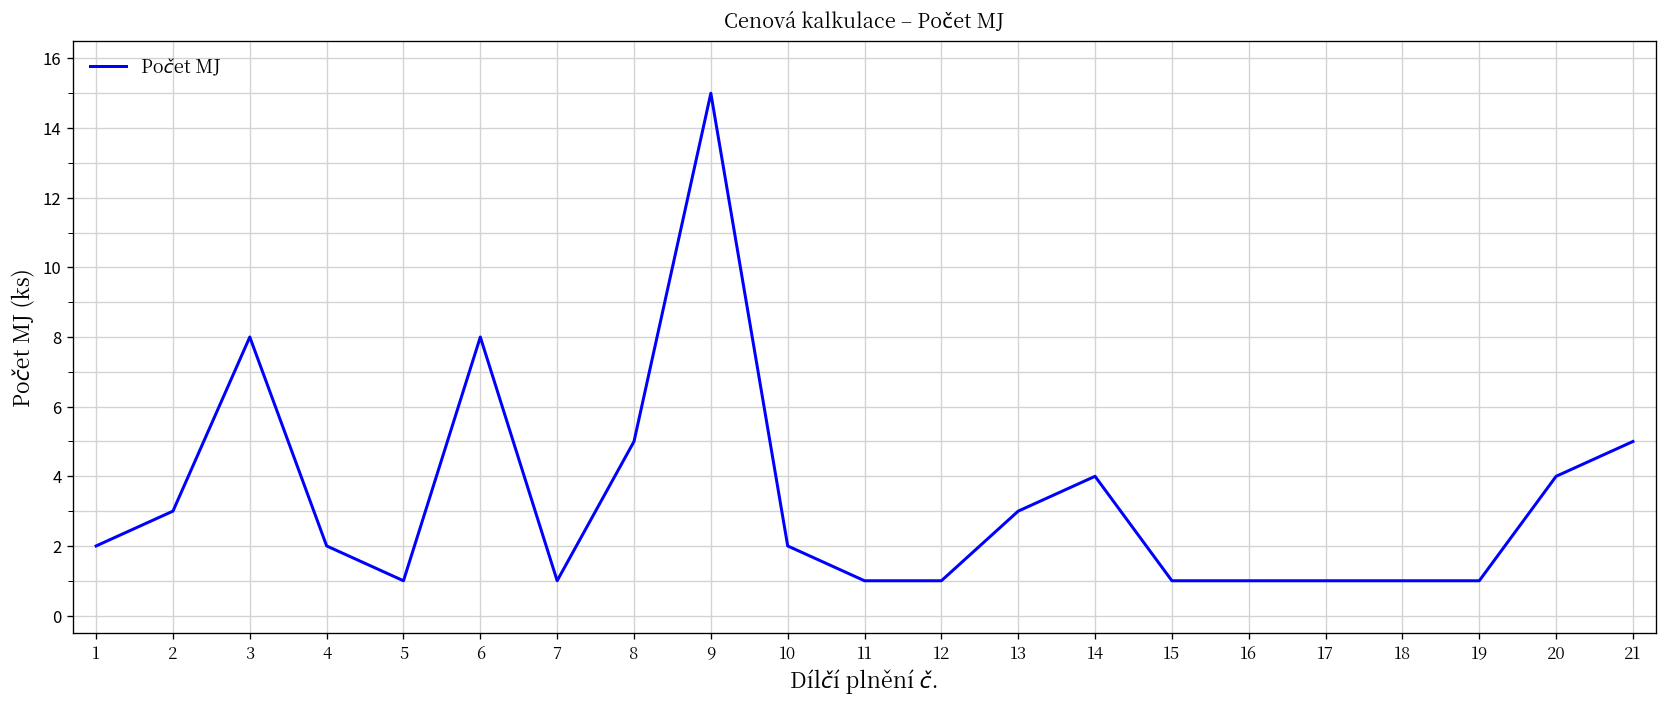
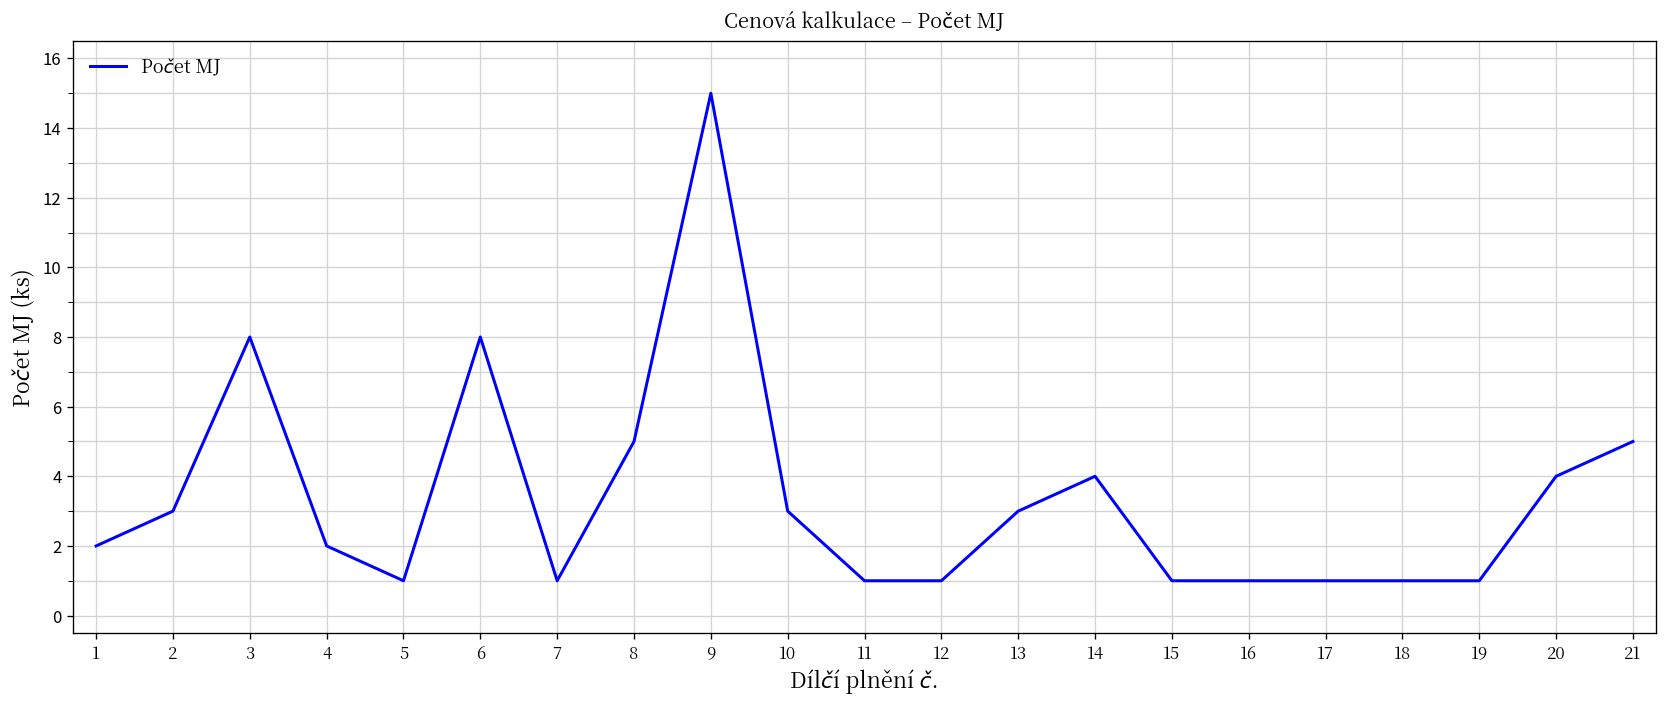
10: 2 -> 3
